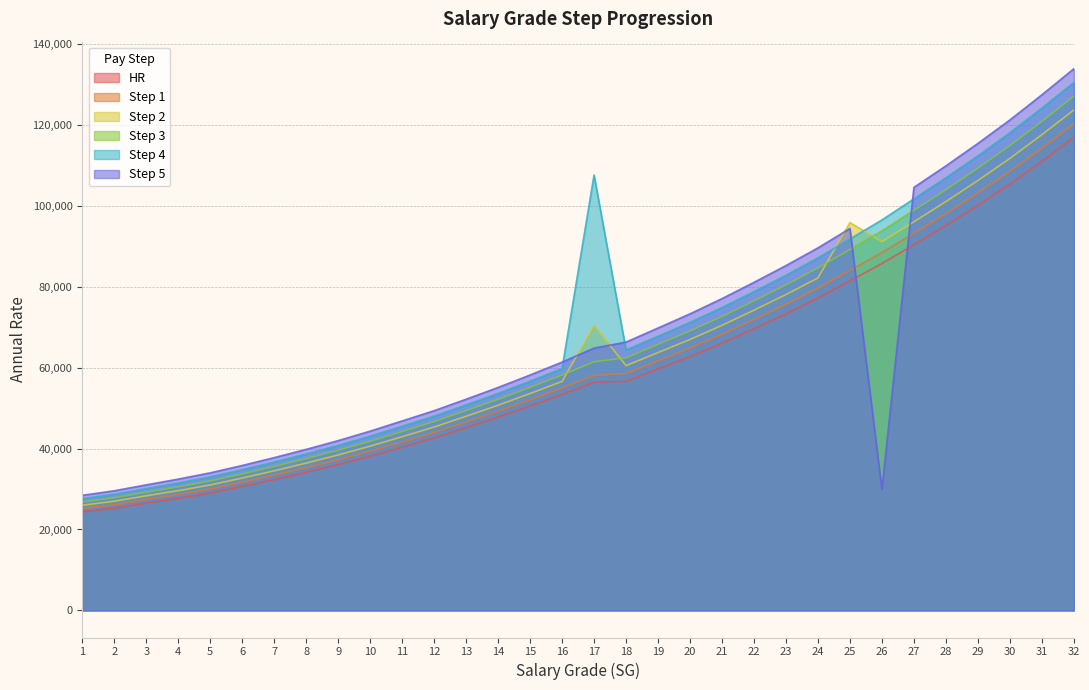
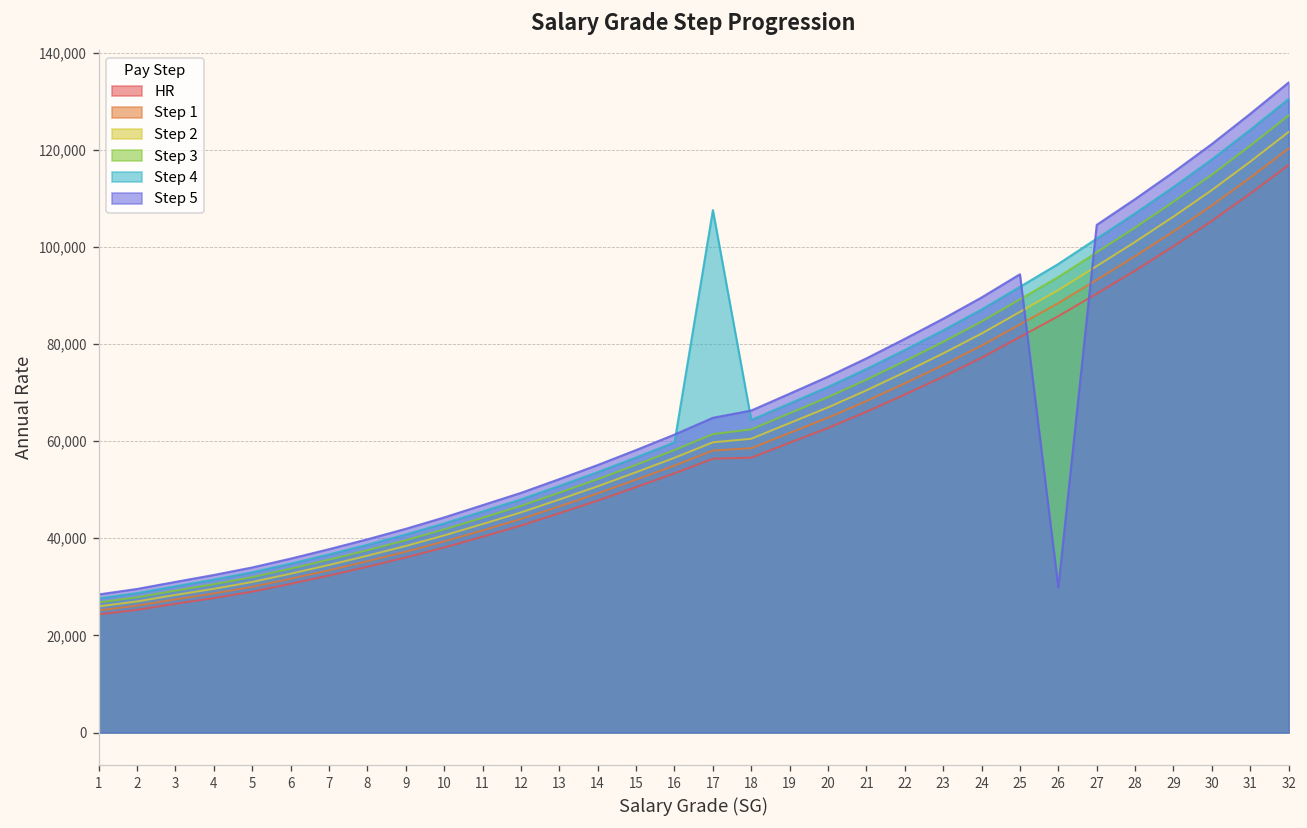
Step 2, 17: 70,000 -> 60,000
Step 2, 25: 96,000 -> 87,000
